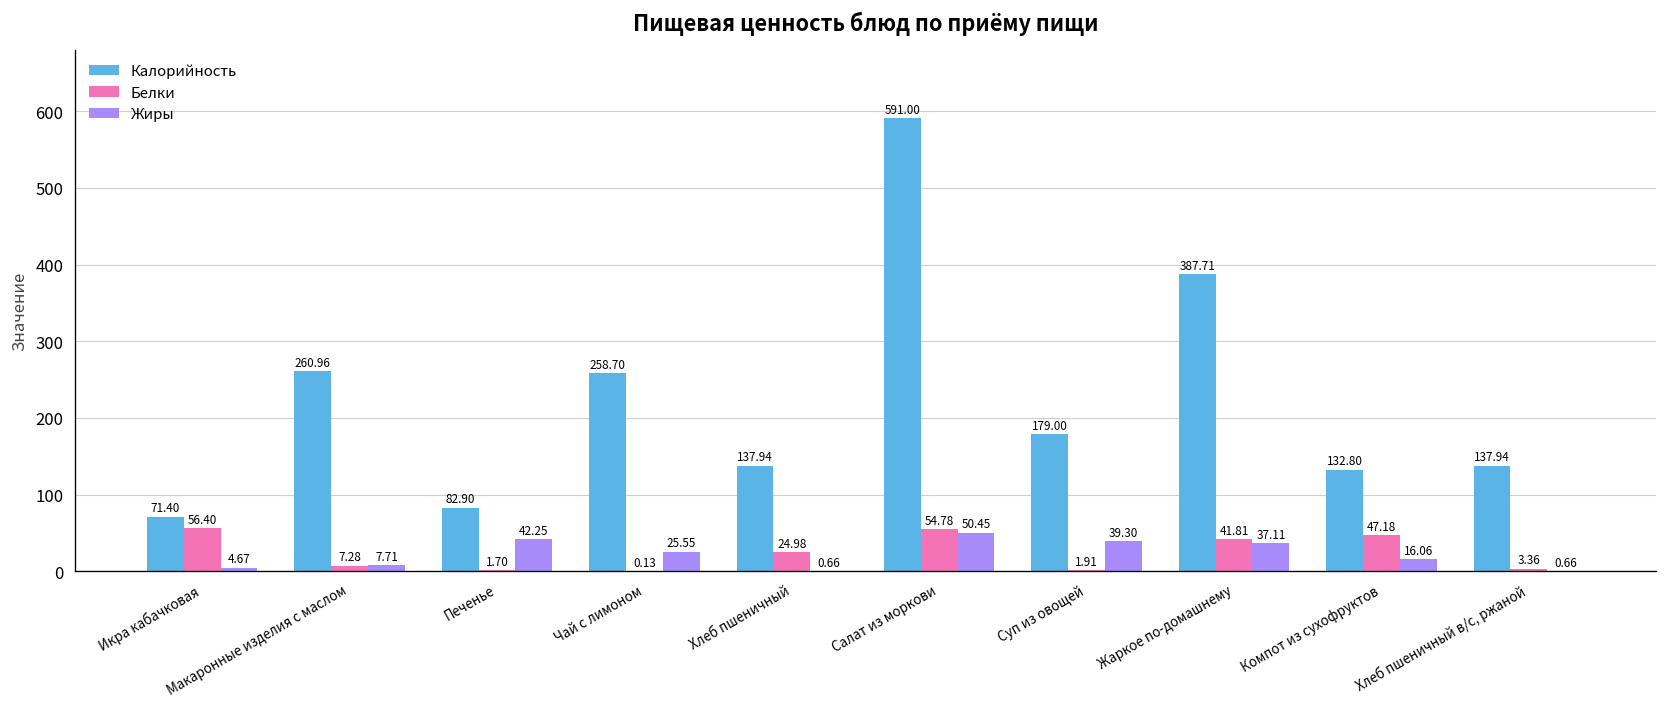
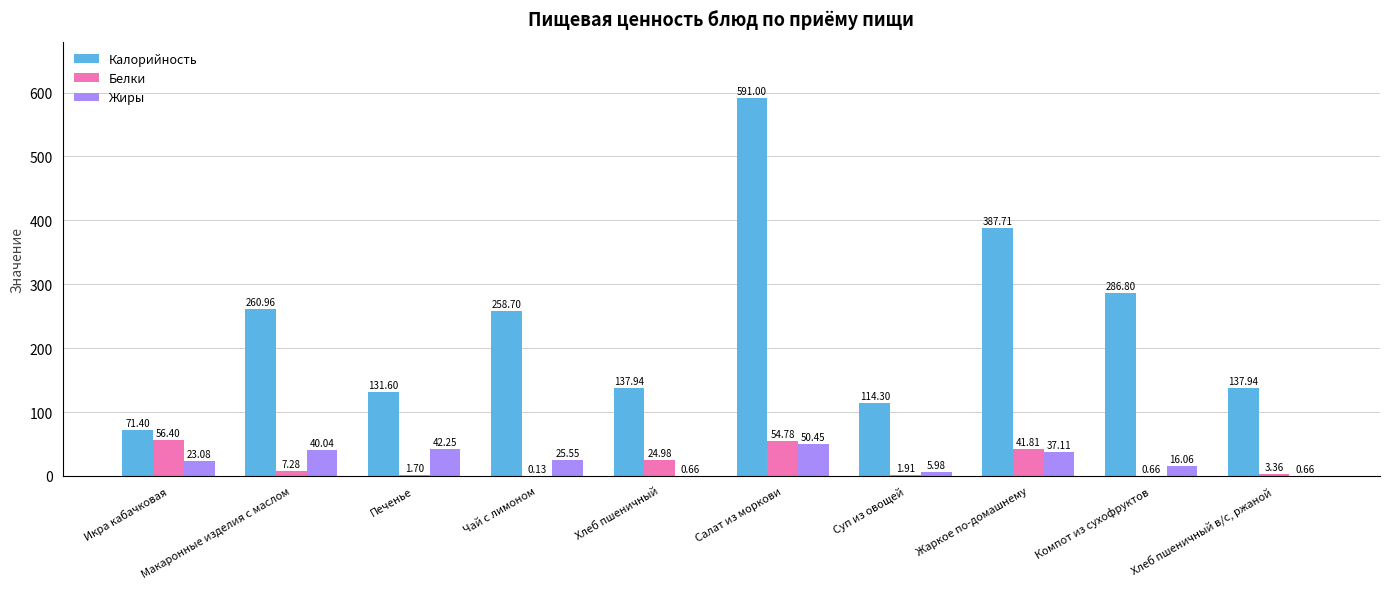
Жиры, Икра кабачковая: 4.67 -> 23.08
Жиры, Макаронные изделия с маслом: 7.71 -> 40.04
Калорийность, Печенье: 82.90 -> 131.60
Калорийность, Суп из овощей: 179.00 -> 114.30
Жиры, Суп из овощей: 39.30 -> 5.98
Калорийность, Компот из сухофруктов: 132.80 -> 286.80
Белки, Компот из сухофруктов: 47.18 -> 0.66
